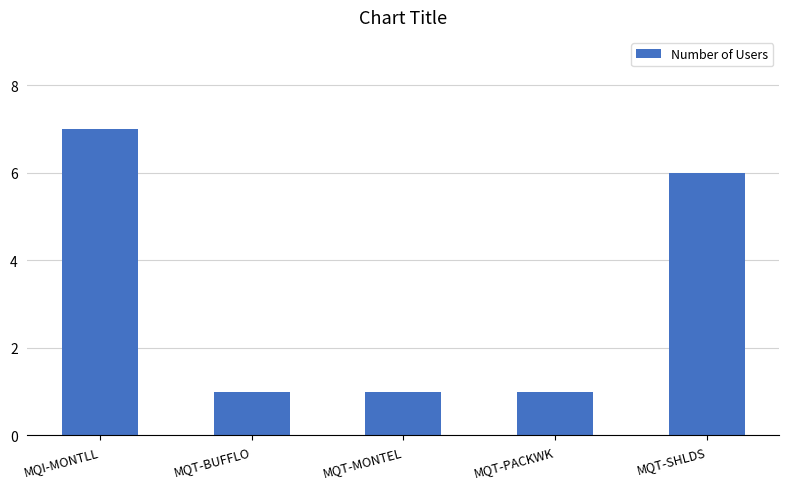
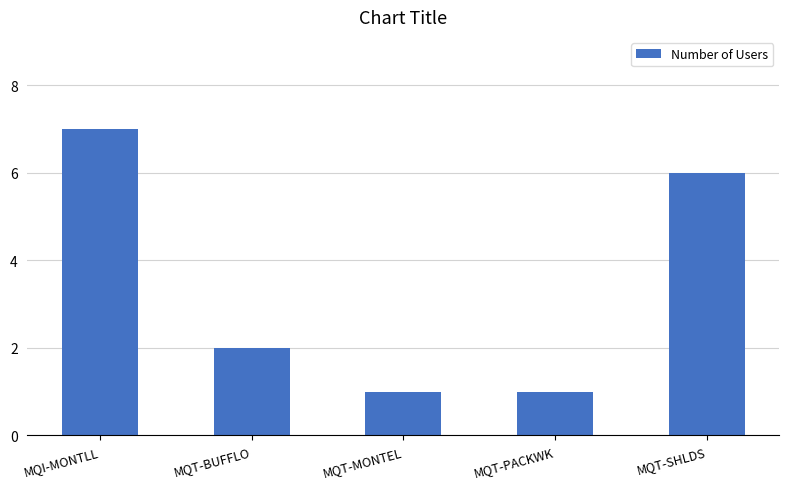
MQT-BUFFLO: 1 -> 2
